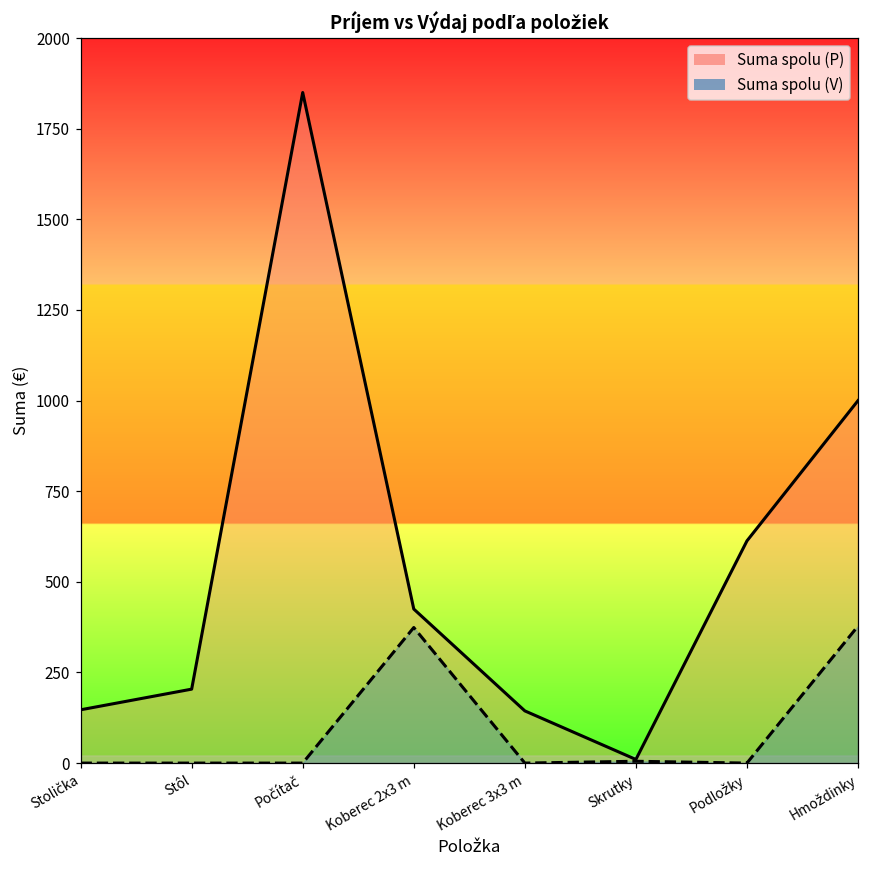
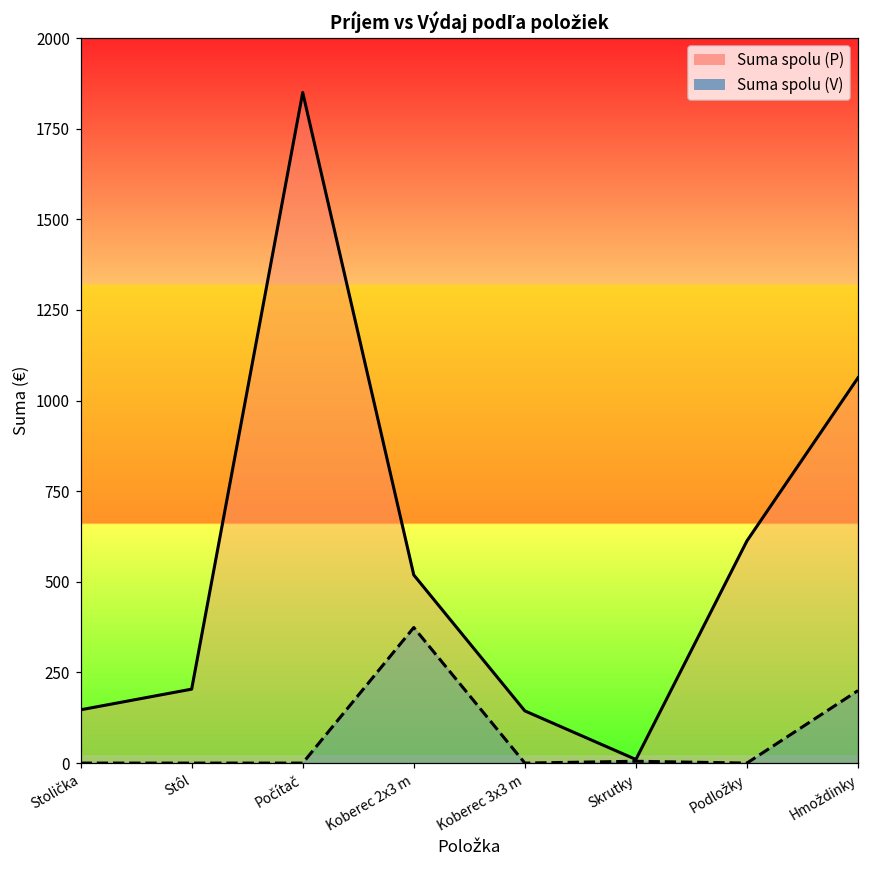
Suma spolu (P), Koberec 2x3 m: 430 -> 520
Suma spolu (P), Hmoždinky: 1000 -> 1060
Suma spolu (V), Hmoždinky: 380 -> 200
